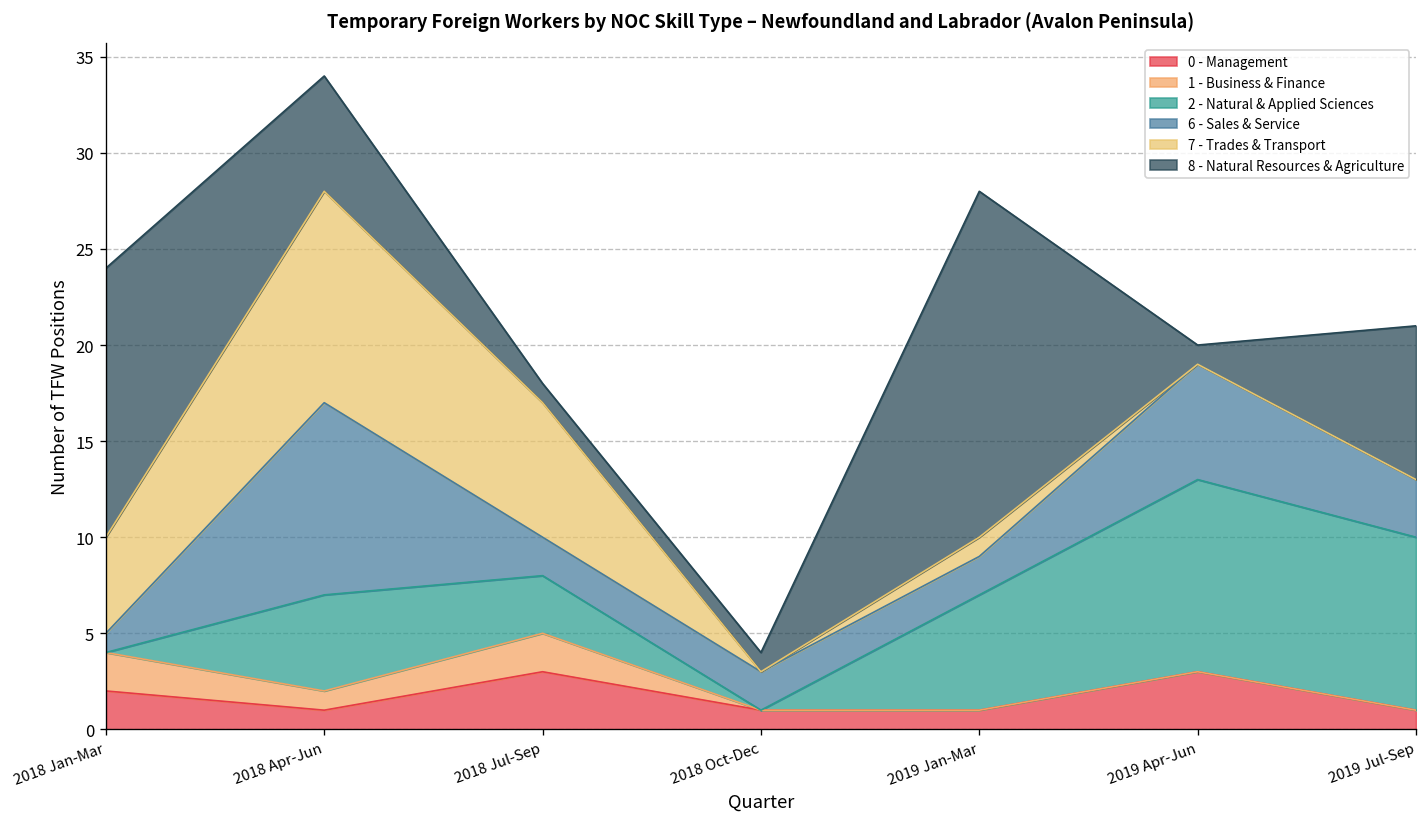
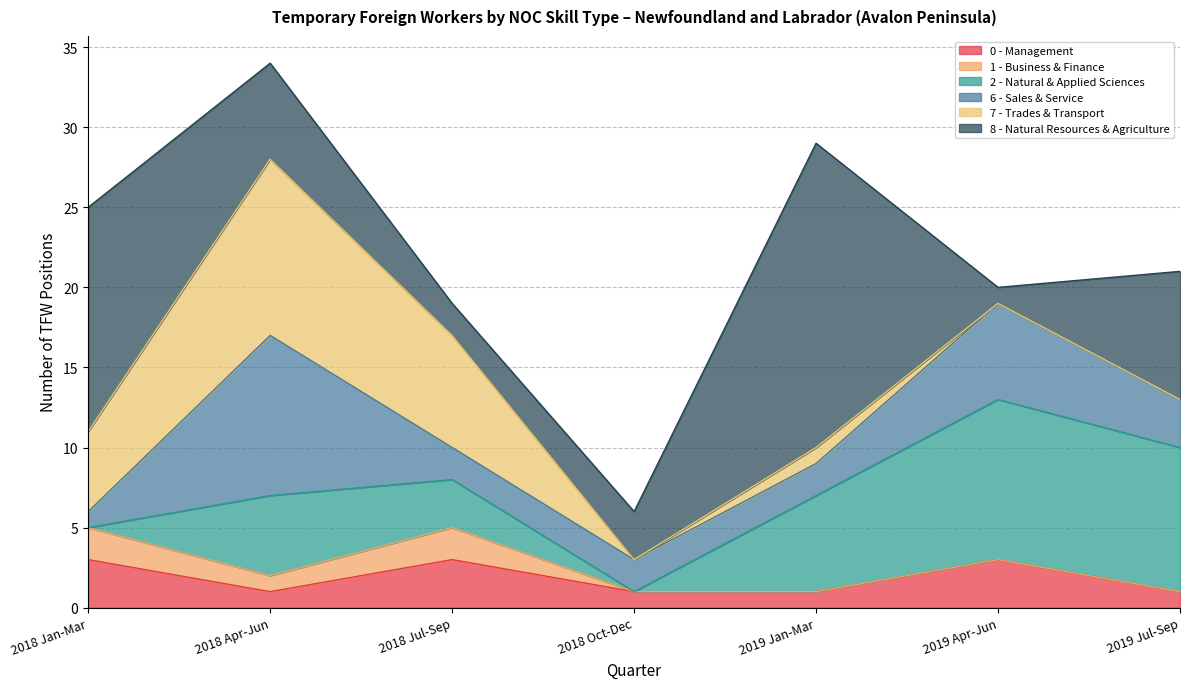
0 - Management, 2018 Jan-Mar: 2 -> 3
8 - Natural Resources & Agriculture, 2018 Jul-Sep: 1 -> 2
8 - Natural Resources & Agriculture, 2018 Oct-Dec: 1 -> 3
8 - Natural Resources & Agriculture, 2019 Jan-Mar: 18 -> 19
